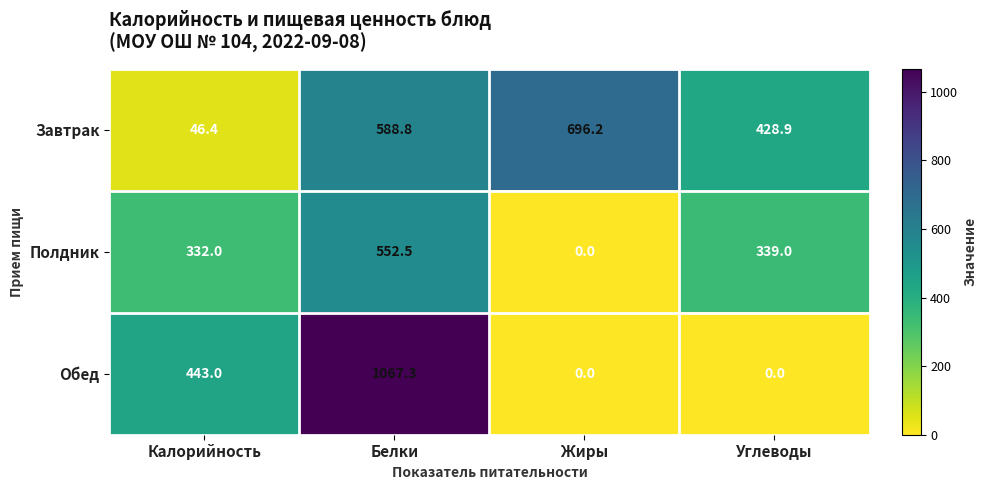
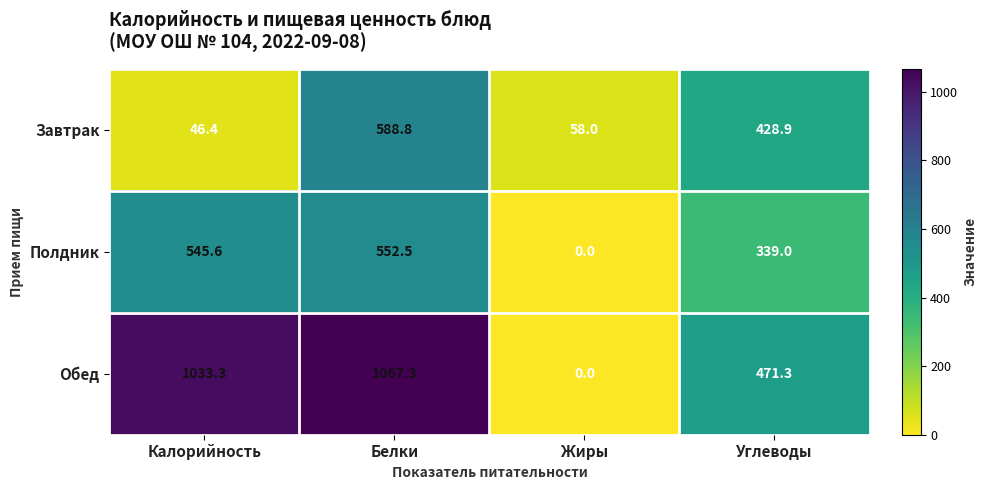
Завтрак, Жиры: 696.2 -> 58.0
Полдник, Калорийность: 332.0 -> 545.6
Обед, Калорийность: 443.0 -> 1033.3
Обед, Углеводы: 0.0 -> 471.3
